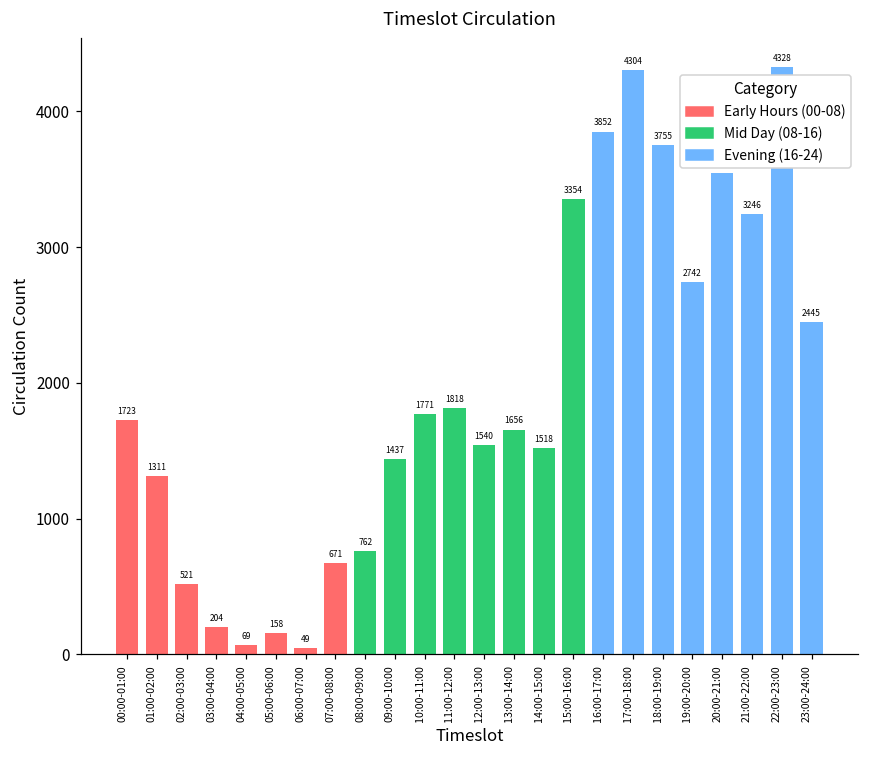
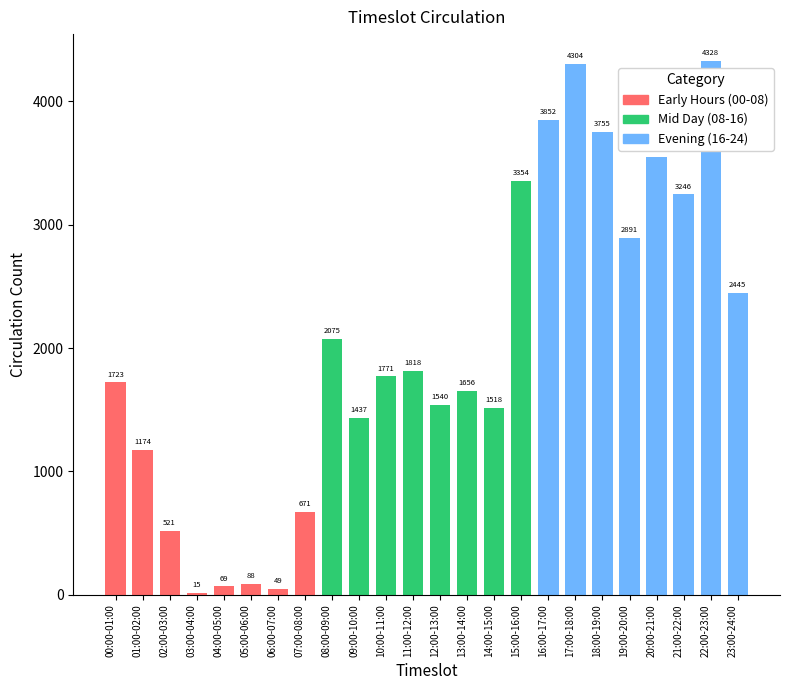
01:00-02:00: 1311 -> 1174
03:00-04:00: 204 -> 15
05:00-06:00: 158 -> 88
08:00-09:00: 762 -> 2075
19:00-20:00: 2742 -> 2891
